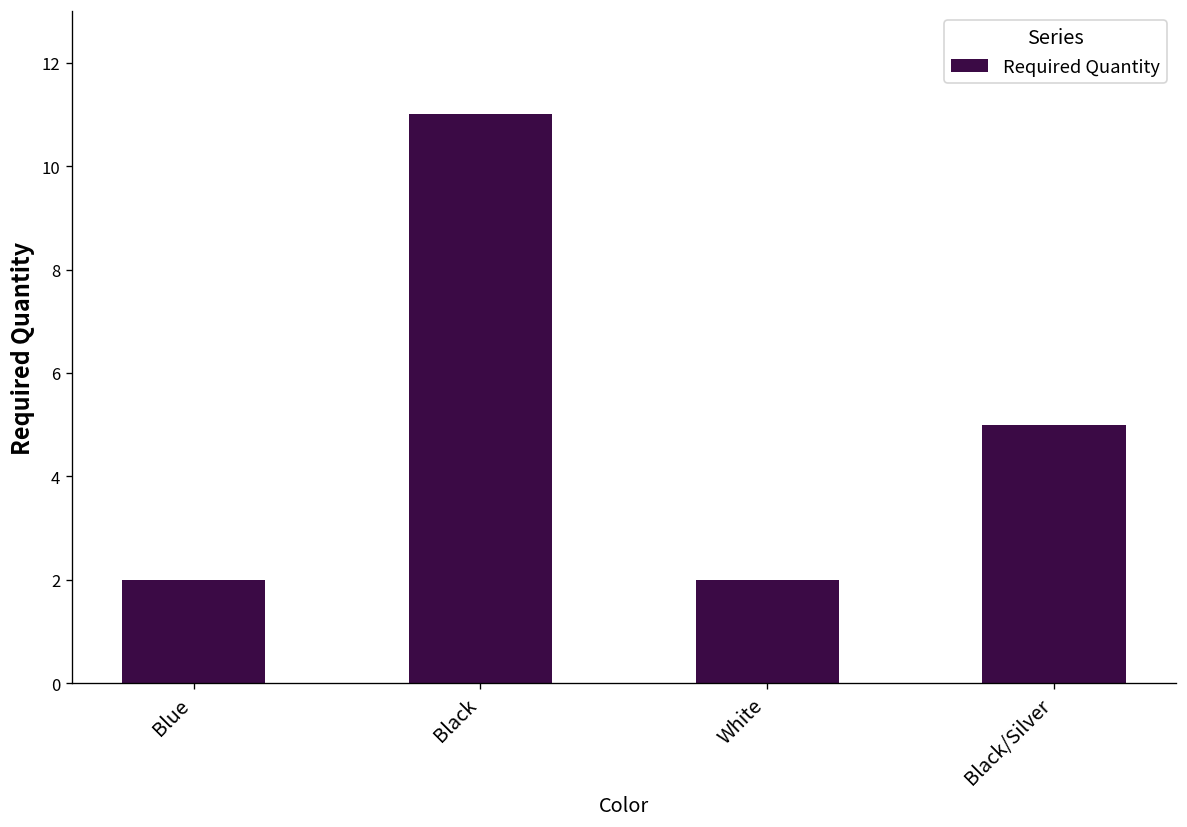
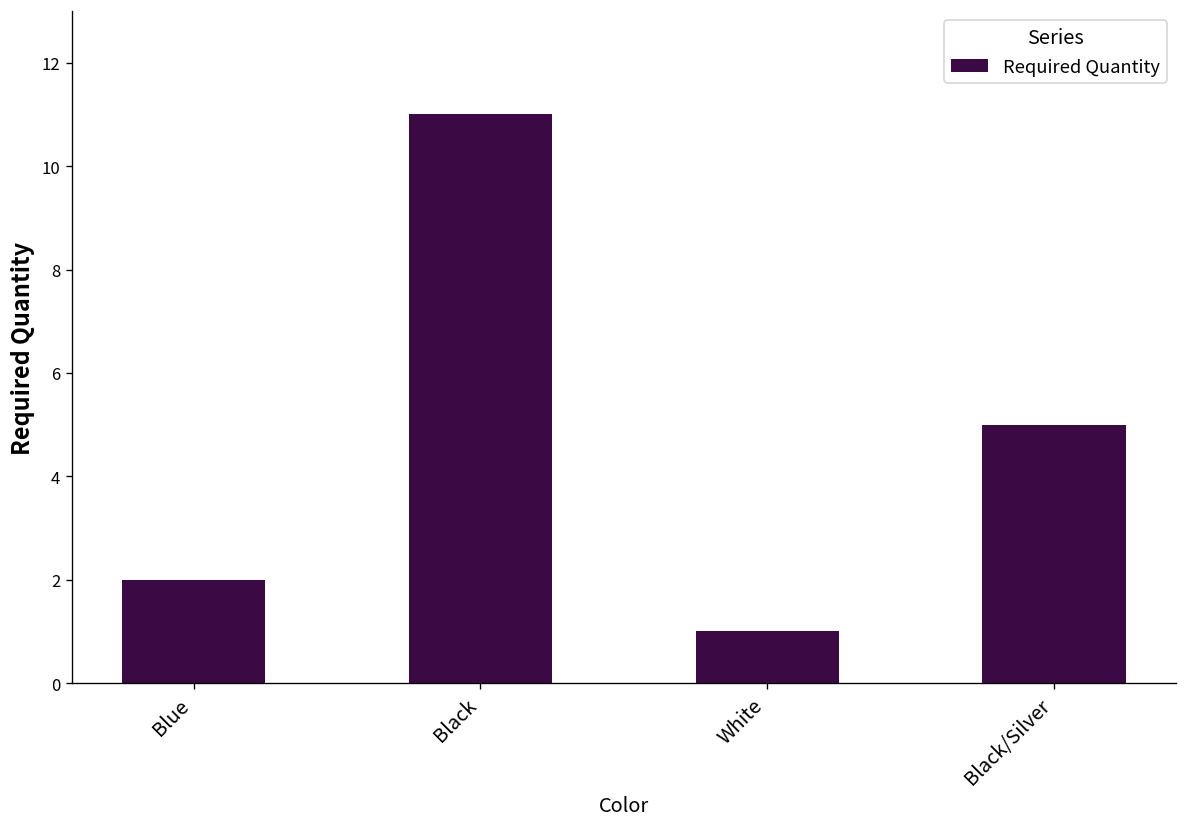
White: 2 -> 1
